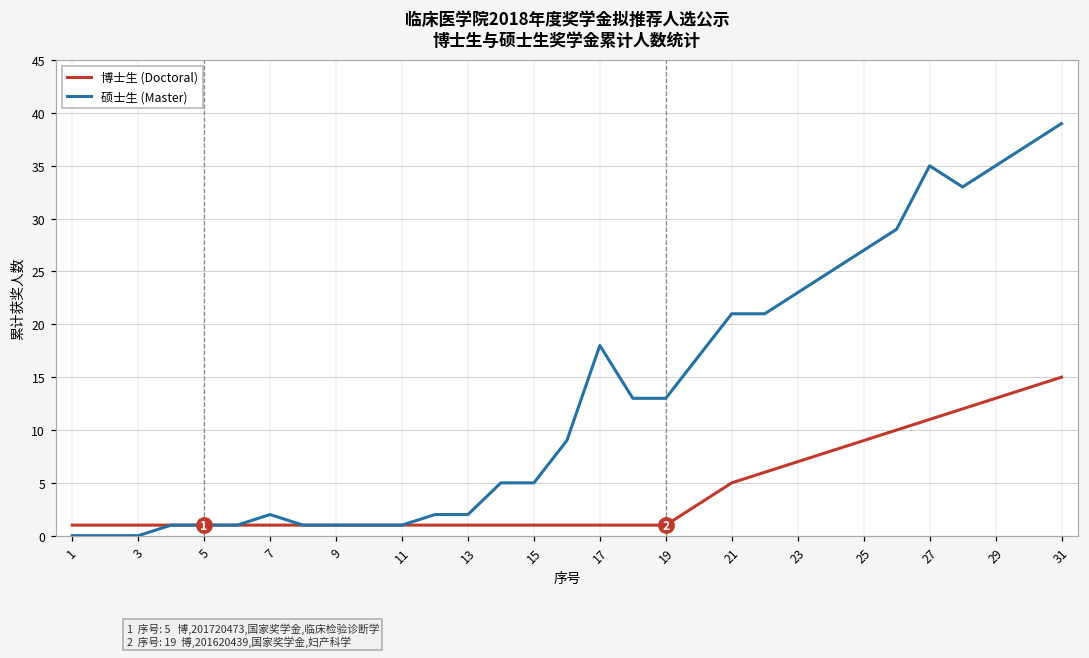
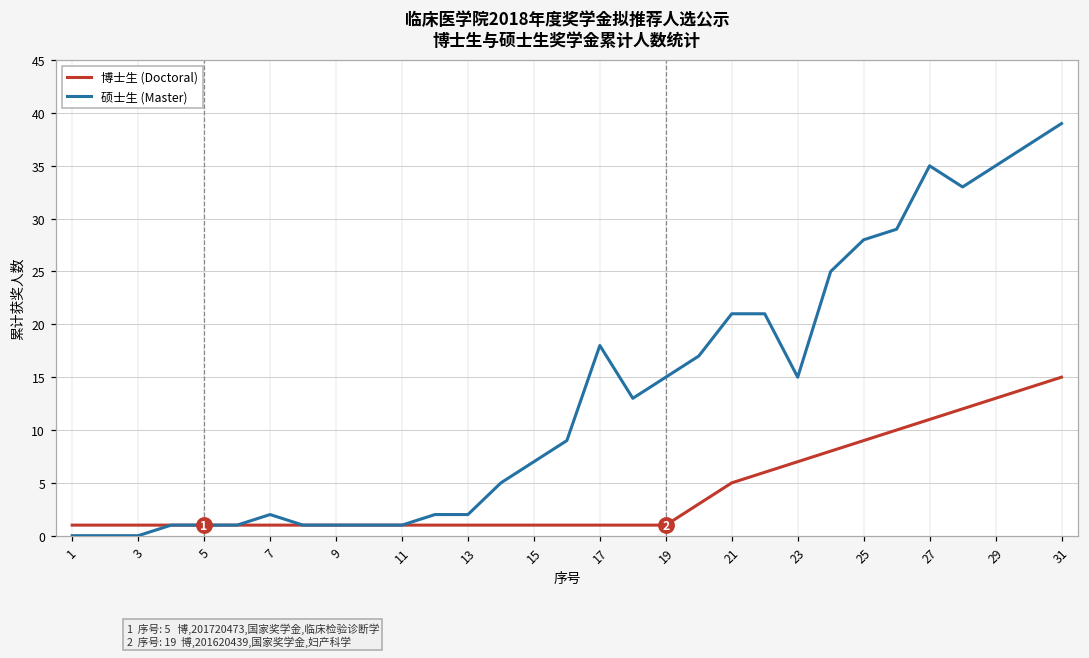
硕士生 (Master), 15: 5 -> 7
硕士生 (Master), 19: 13 -> 15
硕士生 (Master), 23: 23 -> 15
硕士生 (Master), 25: 27 -> 28
